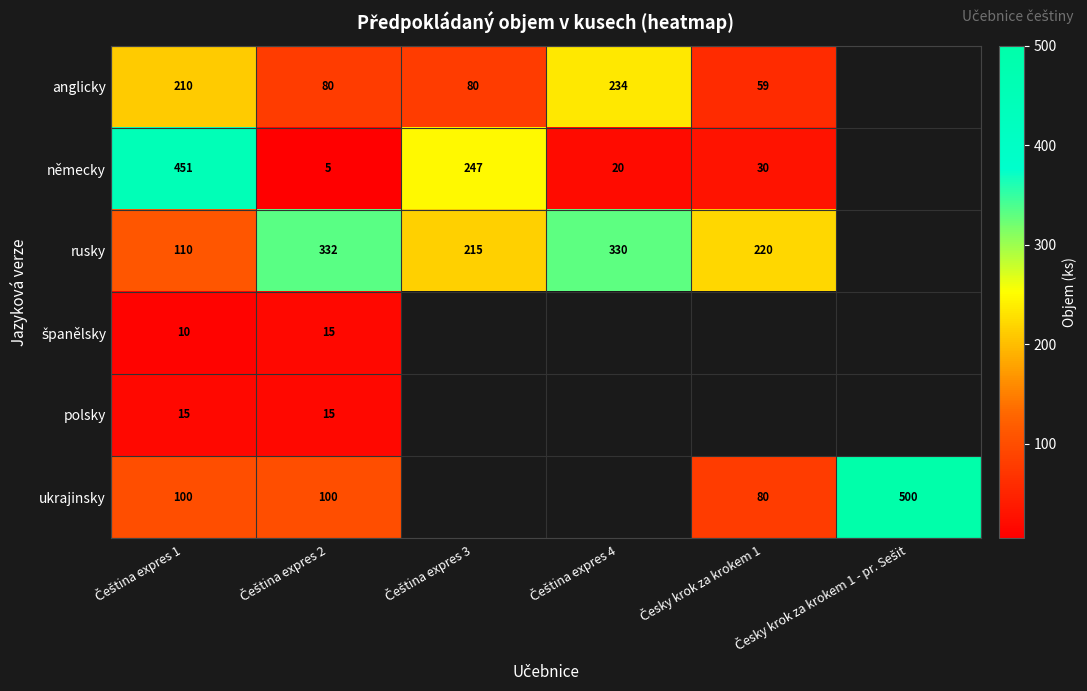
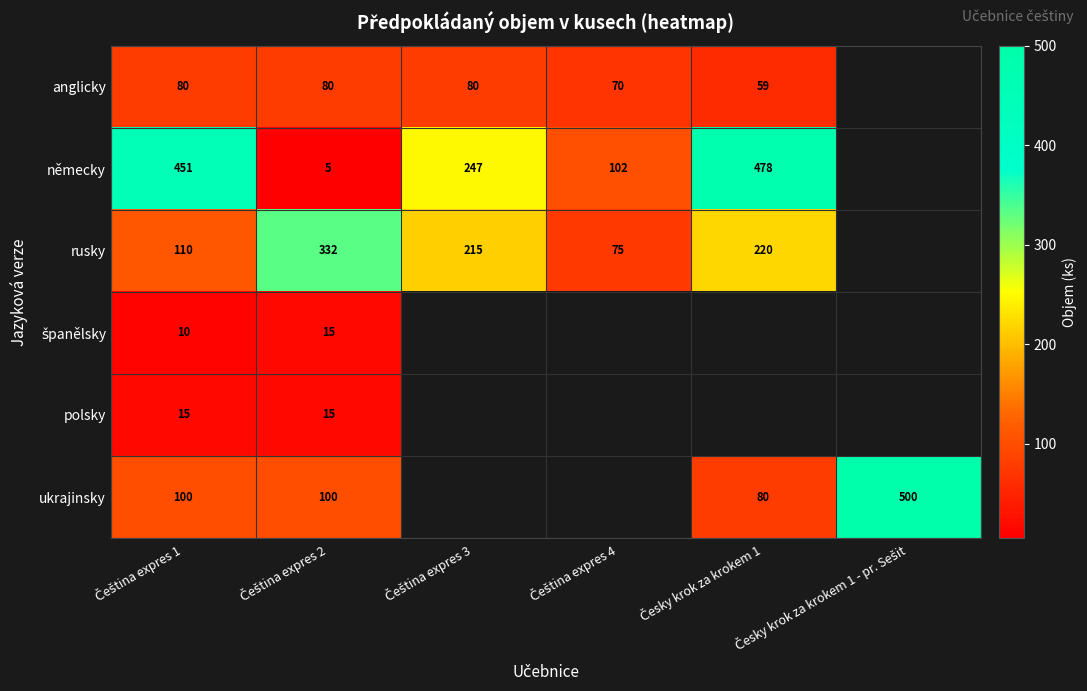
anglicky, Čeština expres 1: 210 -> 80
anglicky, Čeština expres 4: 234 -> 70
německy, Čeština expres 4: 20 -> 102
německy, Česky krok za krokem 1: 30 -> 478
rusky, Čeština expres 4: 330 -> 75
